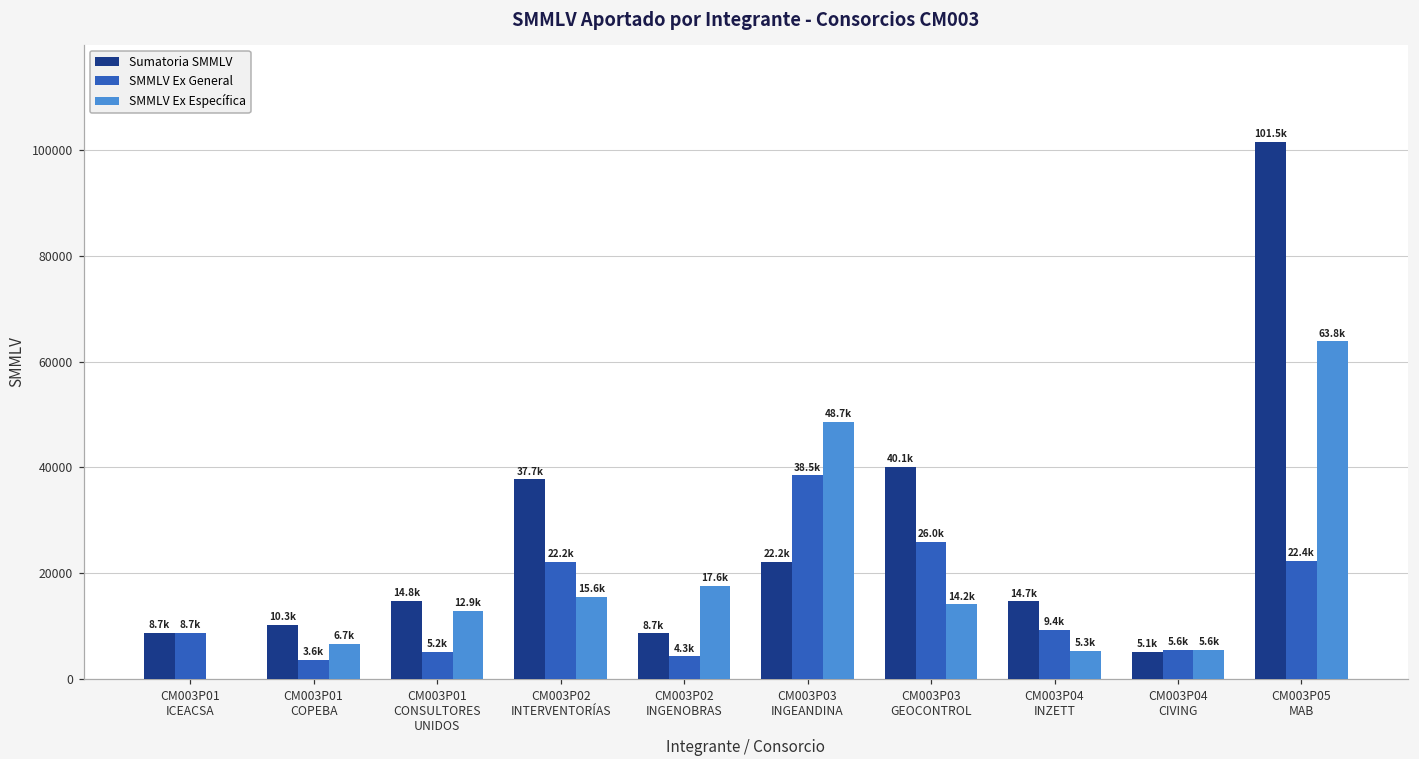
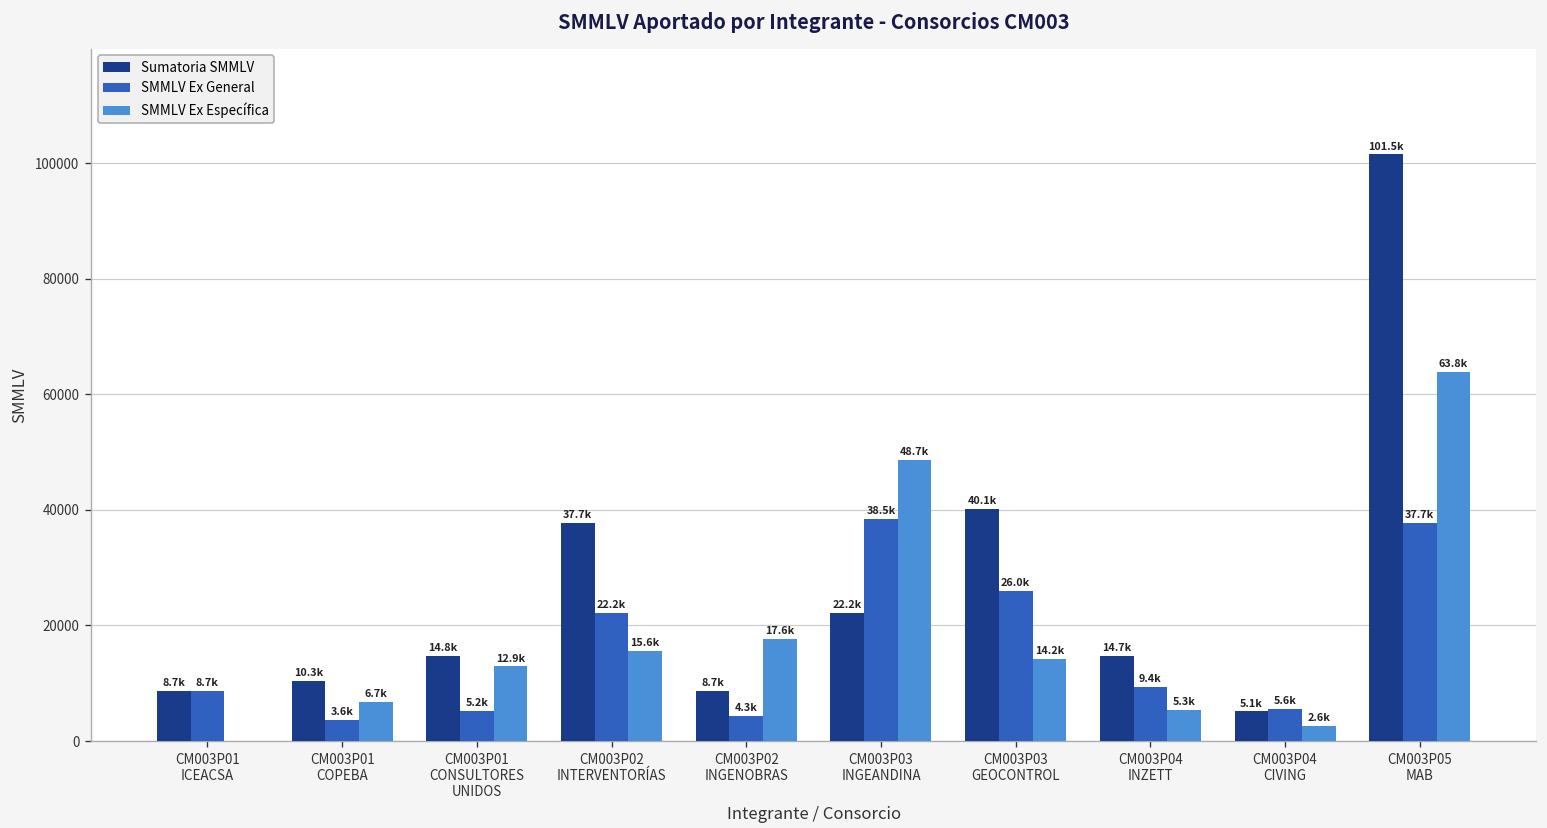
SMMLV Ex Específica, CM003P04 CIVING: 5.6k -> 2.6k
SMMLV Ex General, CM003P05 MAB: 22.4k -> 37.7k
